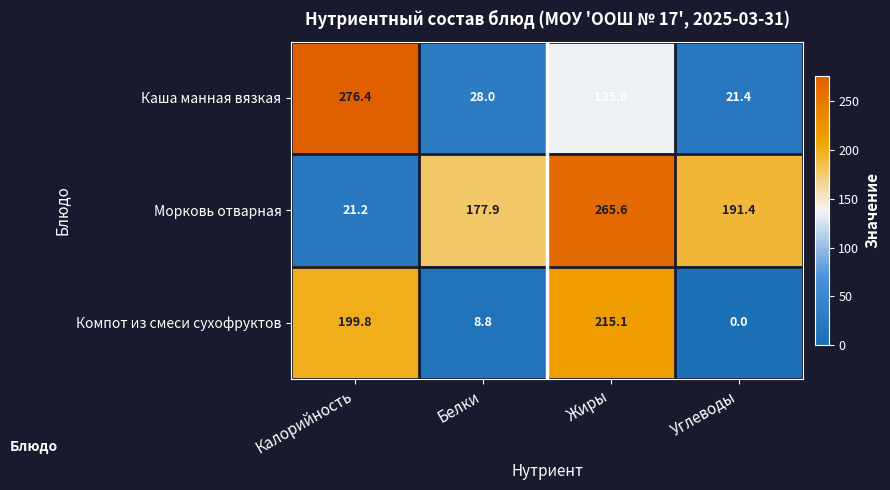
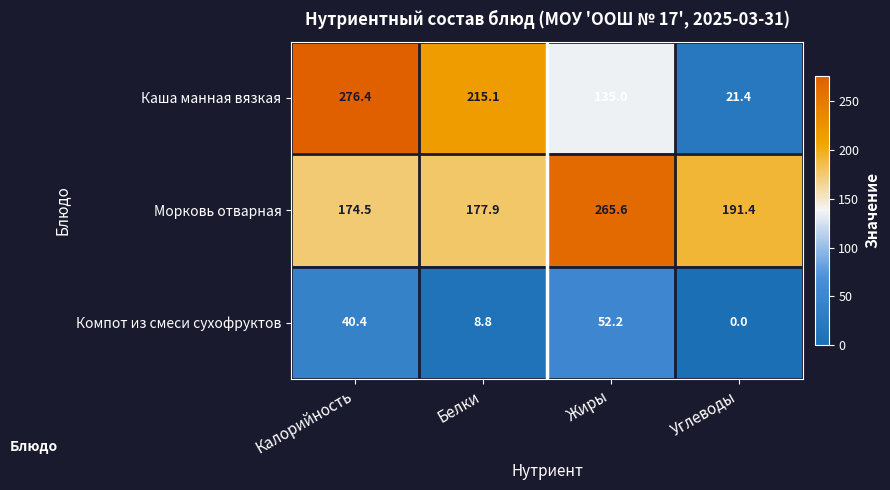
Каша манная вязкая, Белки: 28.0 -> 215.1
Морковь отварная, Калорийность: 21.2 -> 174.5
Компот из смеси сухофруктов, Калорийность: 199.8 -> 40.4
Компот из смеси сухофруктов, Жиры: 215.1 -> 52.2
